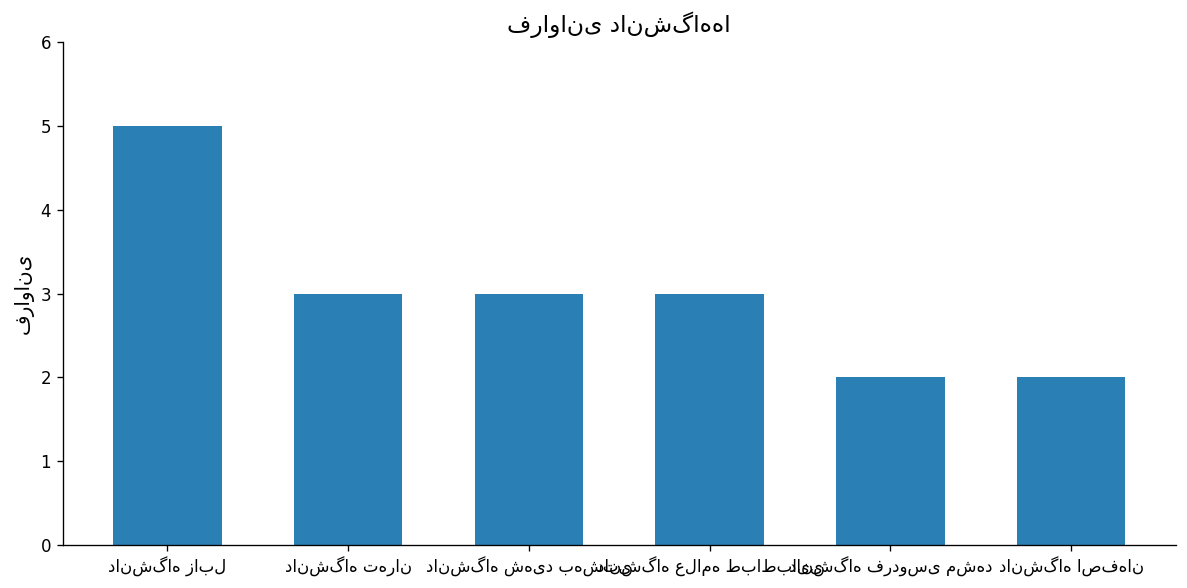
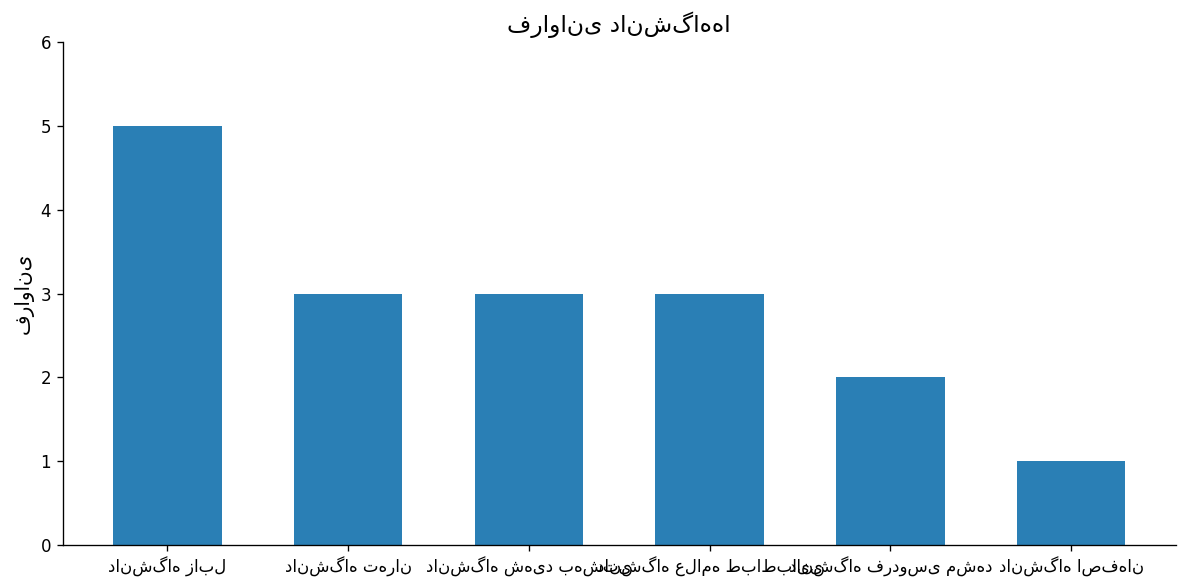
دانشگاه اصفهان: 2 -> 1
